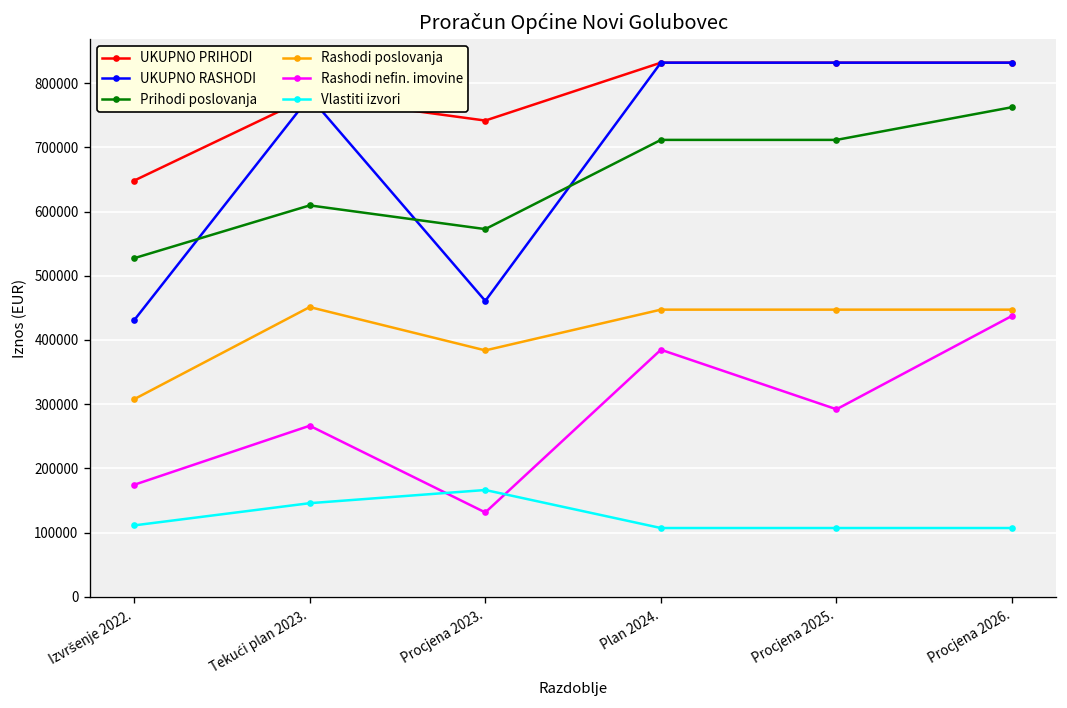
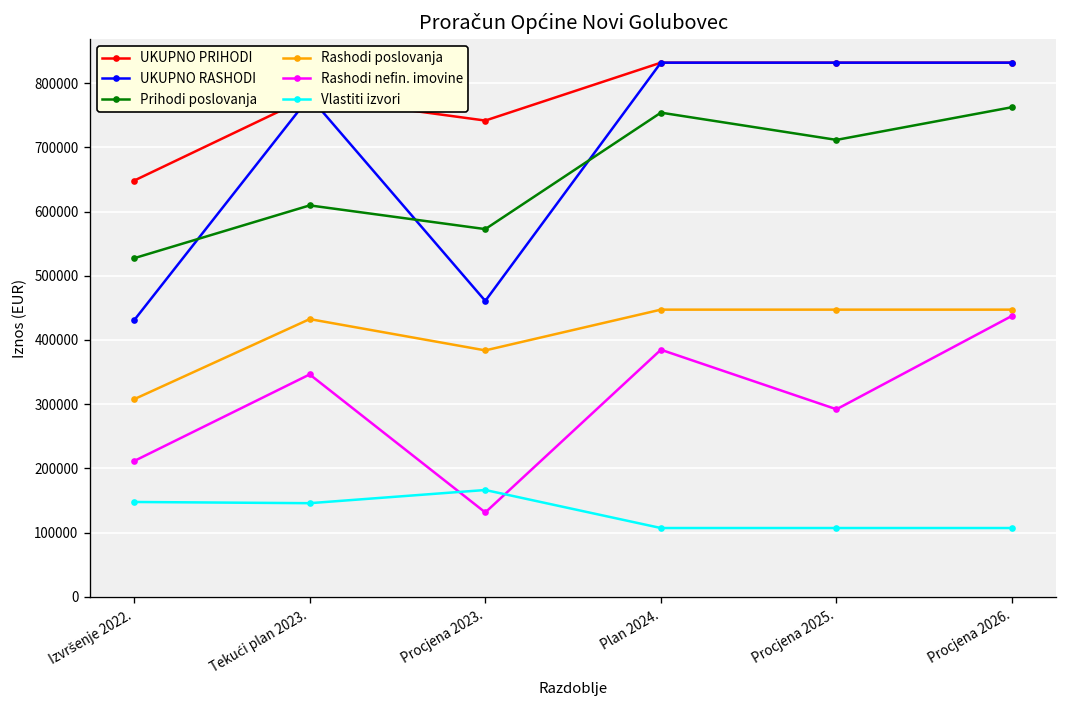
Rashodi nefin. imovine, Izvršenje 2022.: 170000 -> 210000
Vlastiti izvori, Izvršenje 2022.: 110000 -> 150000
Rashodi poslovanja, Tekući plan 2023.: 450000 -> 430000
Rashodi nefin. imovine, Tekući plan 2023.: 270000 -> 350000
Prihodi poslovanja, Plan 2024.: 710000 -> 750000
